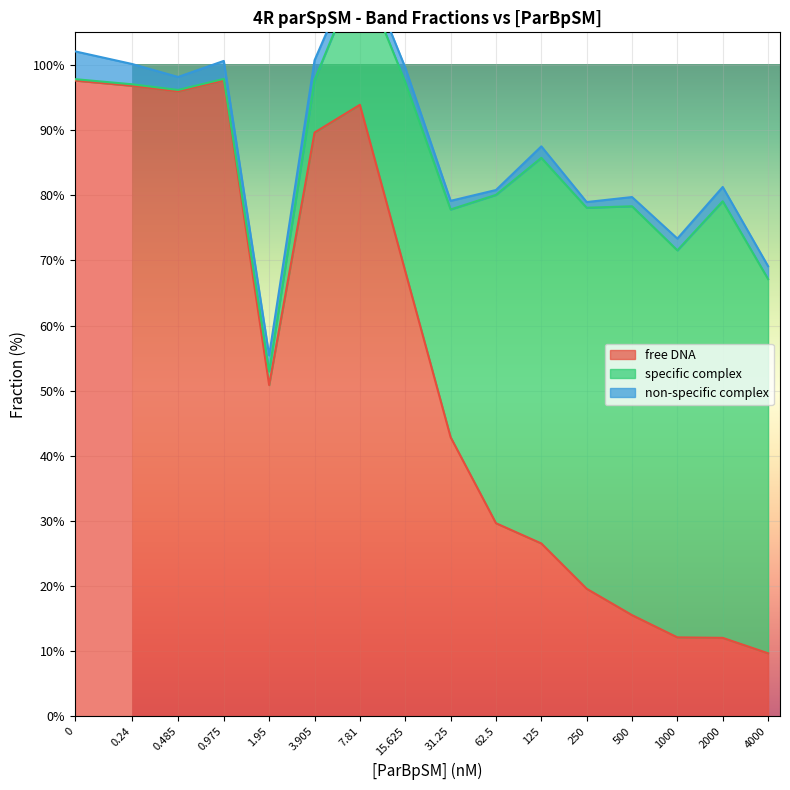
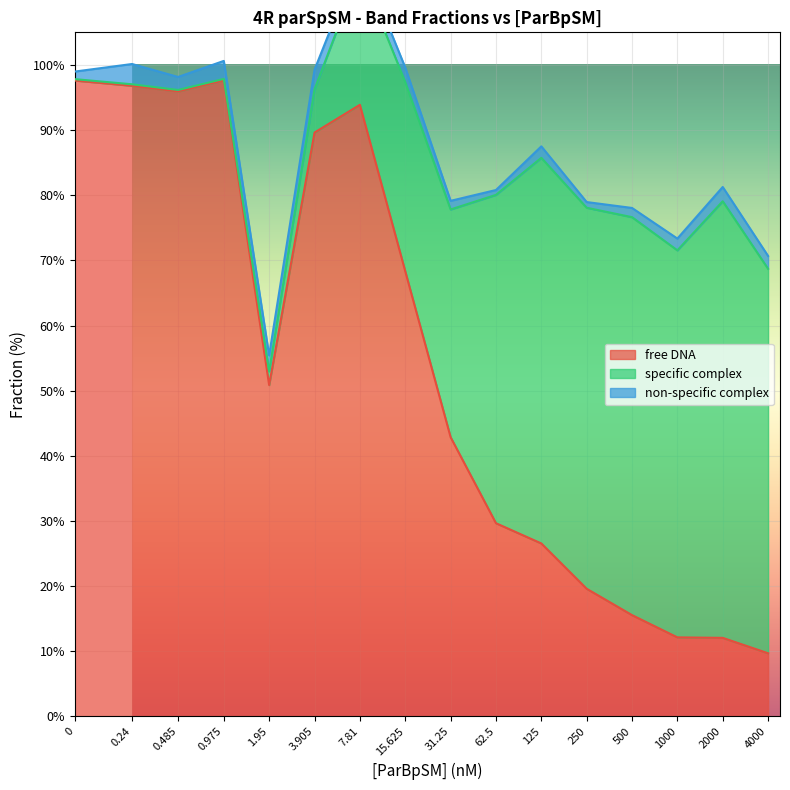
non-specific complex, 0: 4% -> 1%
specific complex, 3.905: 8% -> 7%
specific complex, 500: 63% -> 61%
specific complex, 4000: 57% -> 59%
